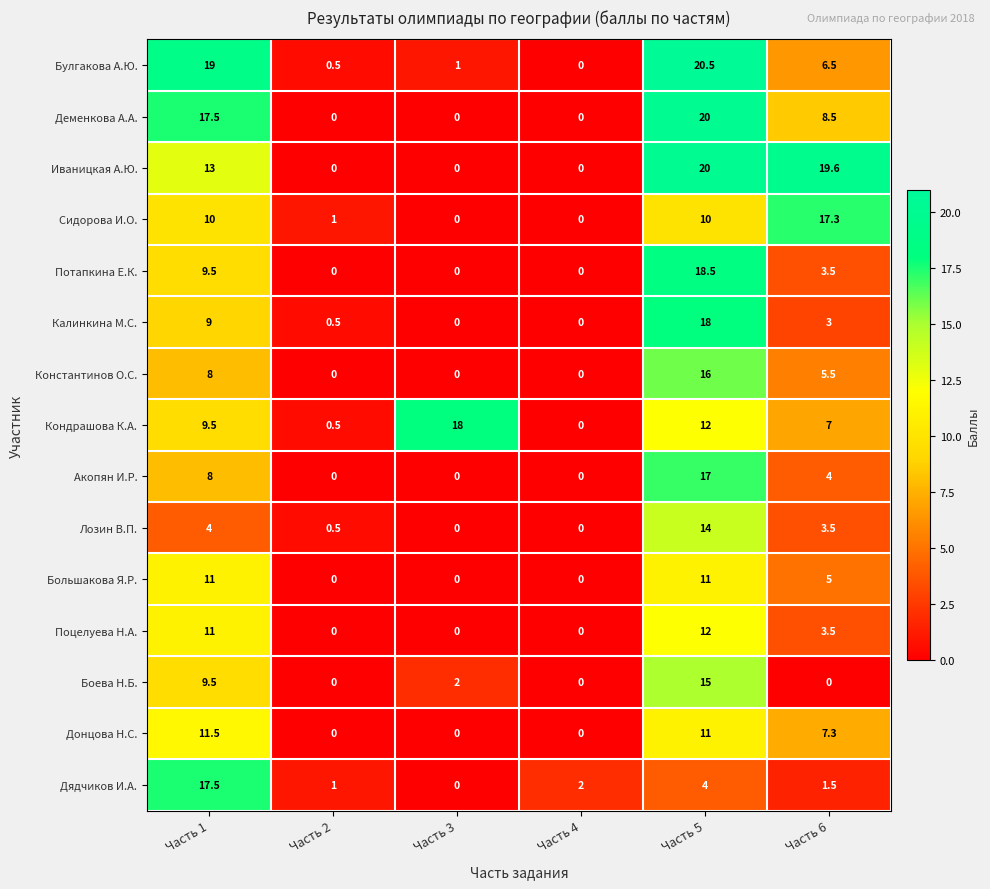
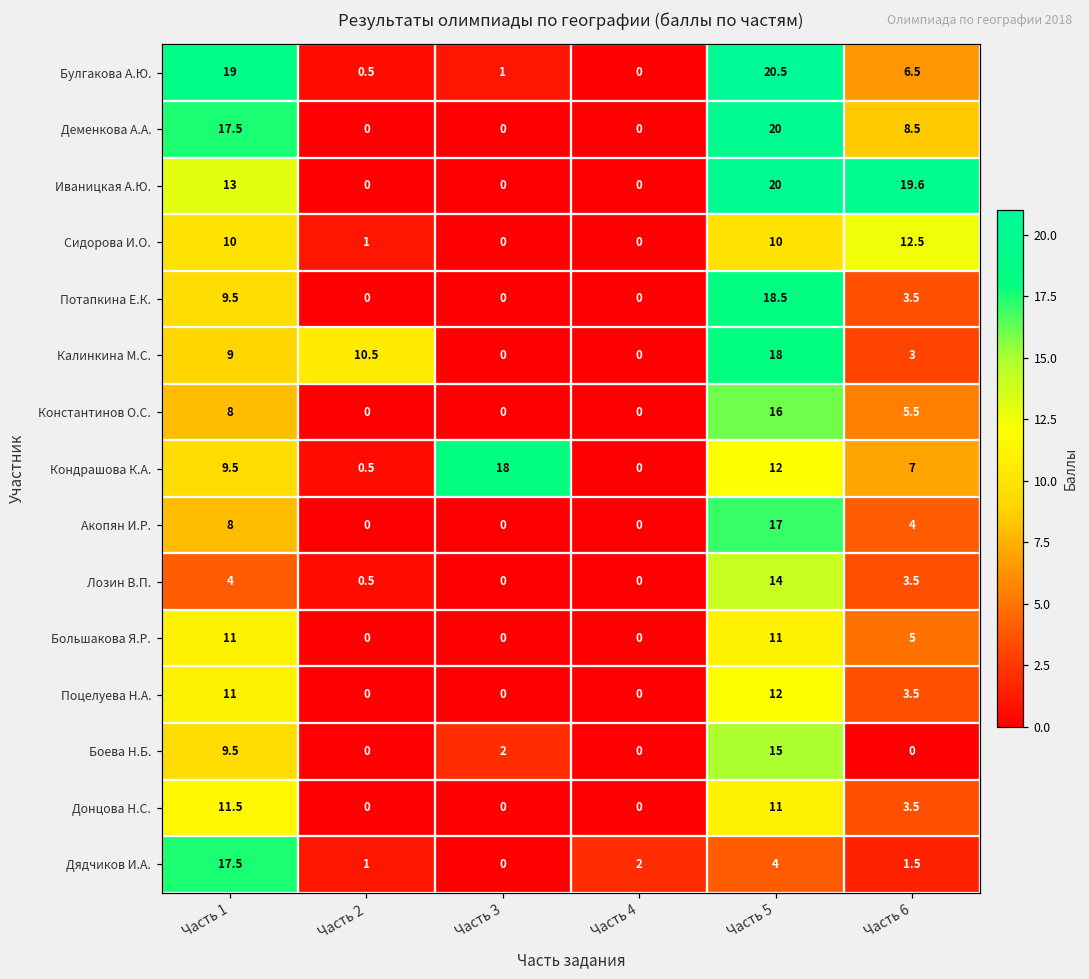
Сидорова И.О., Часть 6: 17.3 -> 12.5
Калинкина М.С., Часть 2: 0.5 -> 10.5
Донцова Н.С., Часть 6: 7.3 -> 3.5
